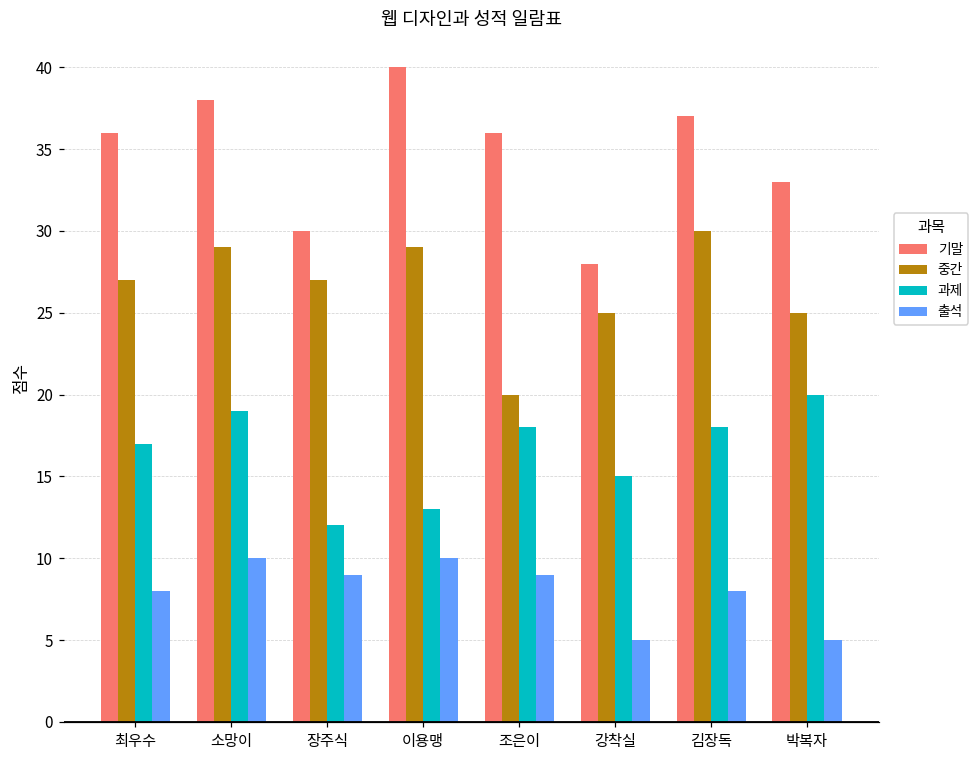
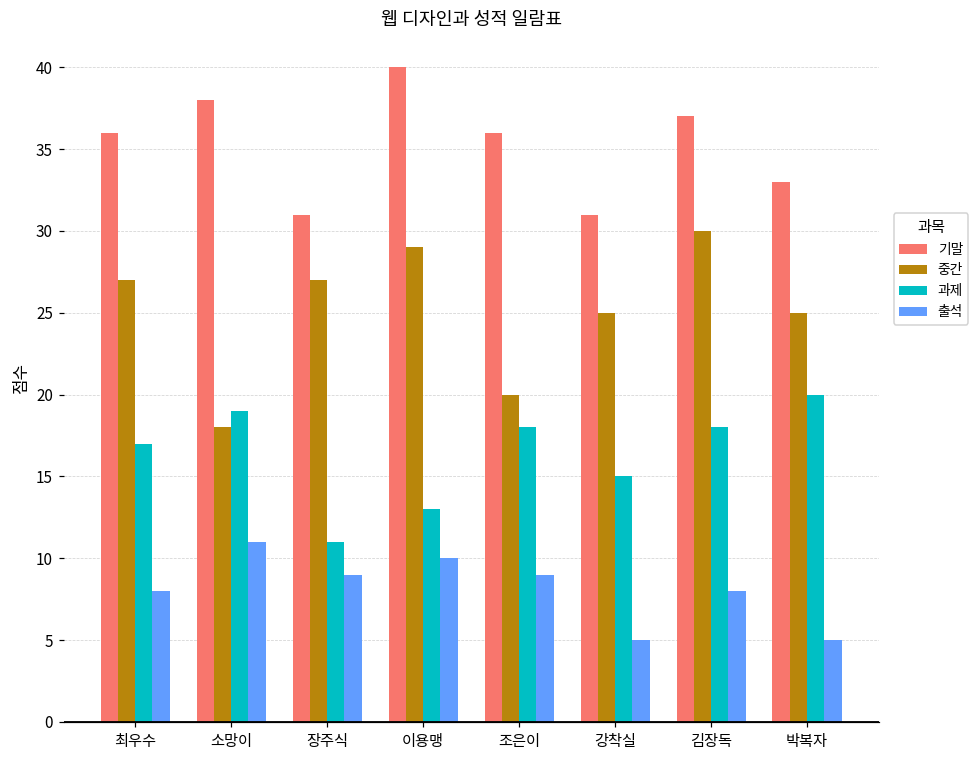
중간, 소망이: 29 -> 18
출석, 소망이: 10 -> 11
기말, 장주식: 30 -> 31
과제, 장주식: 12 -> 11
기말, 강착실: 28 -> 31
